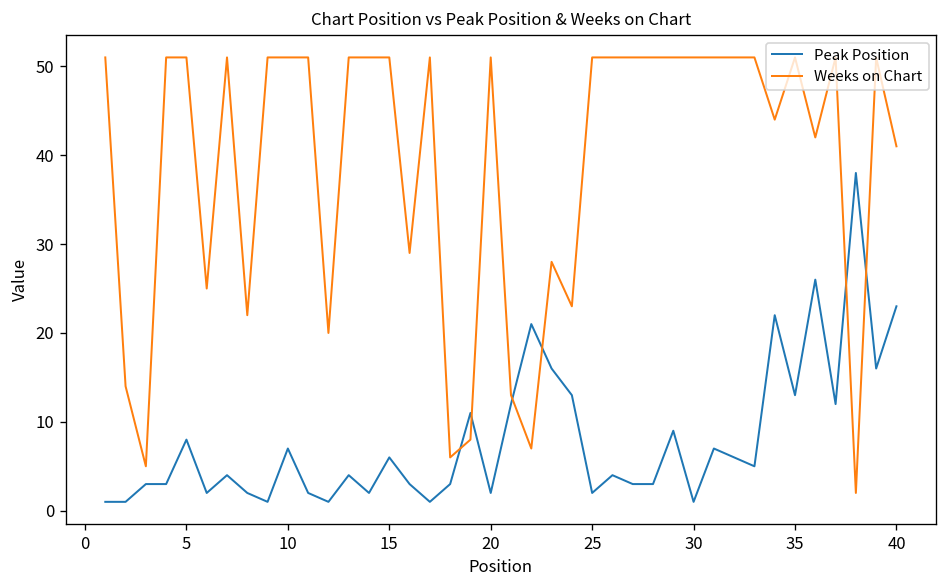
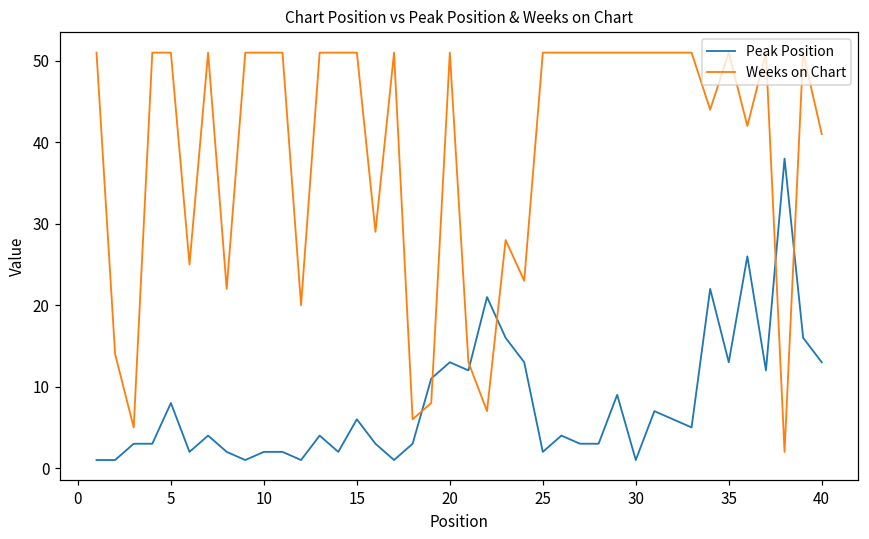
Peak Position, 10: 7 -> 2
Peak Position, 20: 2 -> 13
Peak Position, 40: 23 -> 13
